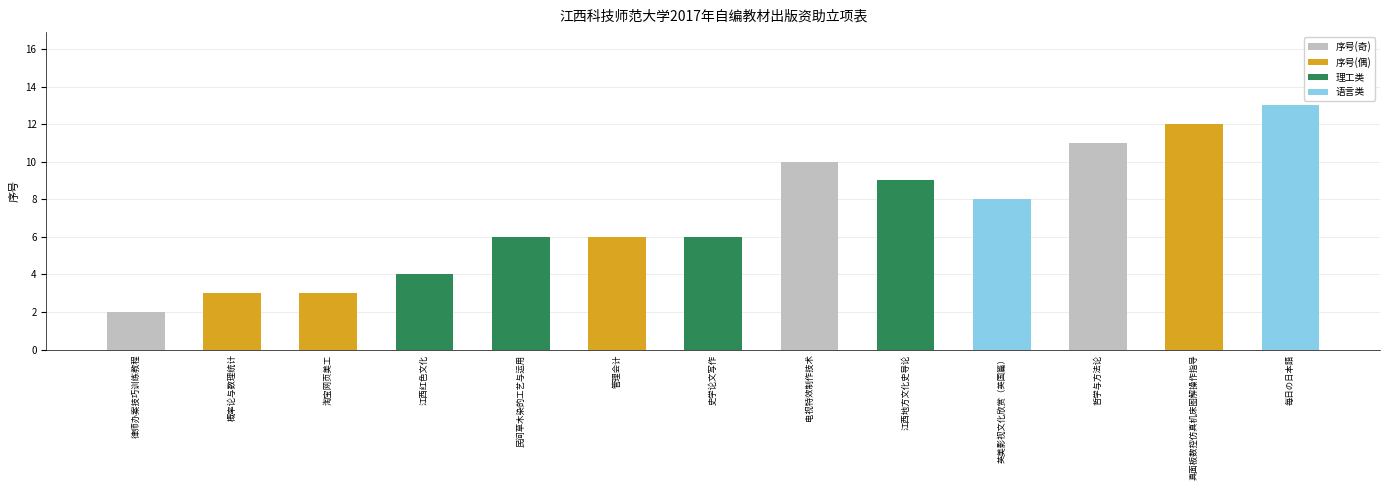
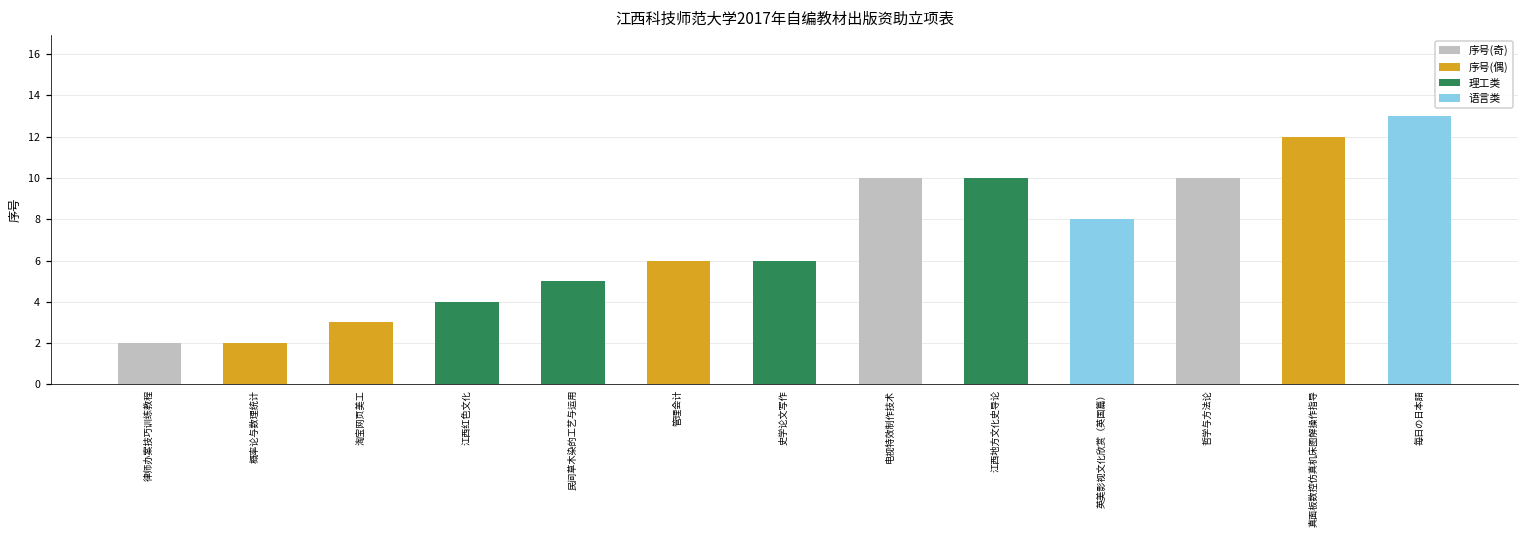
概率论与数理统计: 3 -> 2
民间草木染的工艺与运用: 6 -> 5
江西地方文化史导论: 9 -> 10
哲学与方法论: 11 -> 10
